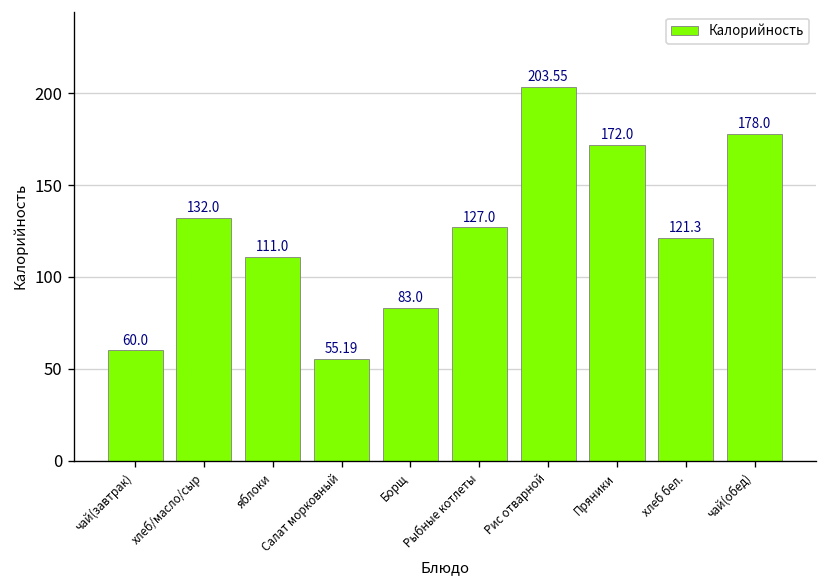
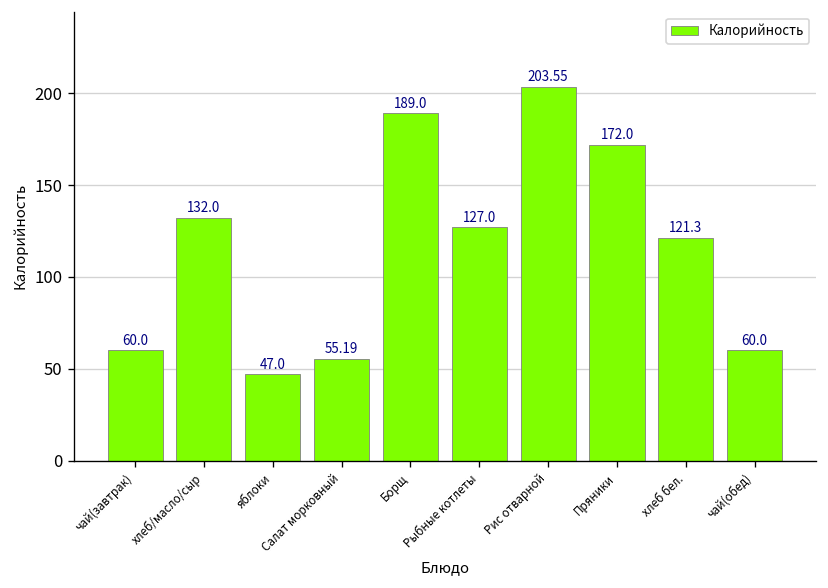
яблоки: 111.0 -> 47.0
Борщ: 83.0 -> 189.0
чай(обед): 178.0 -> 60.0
